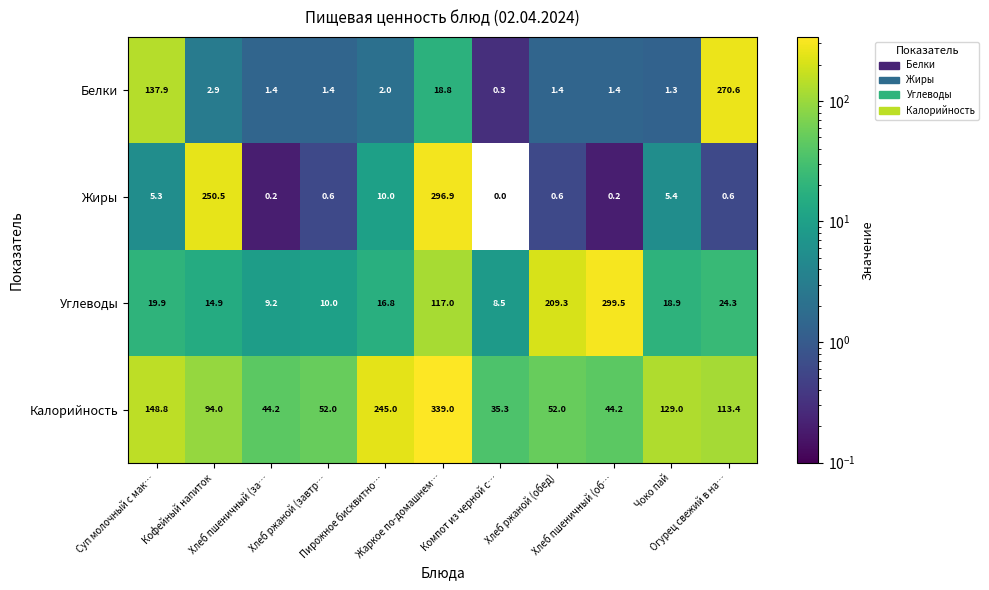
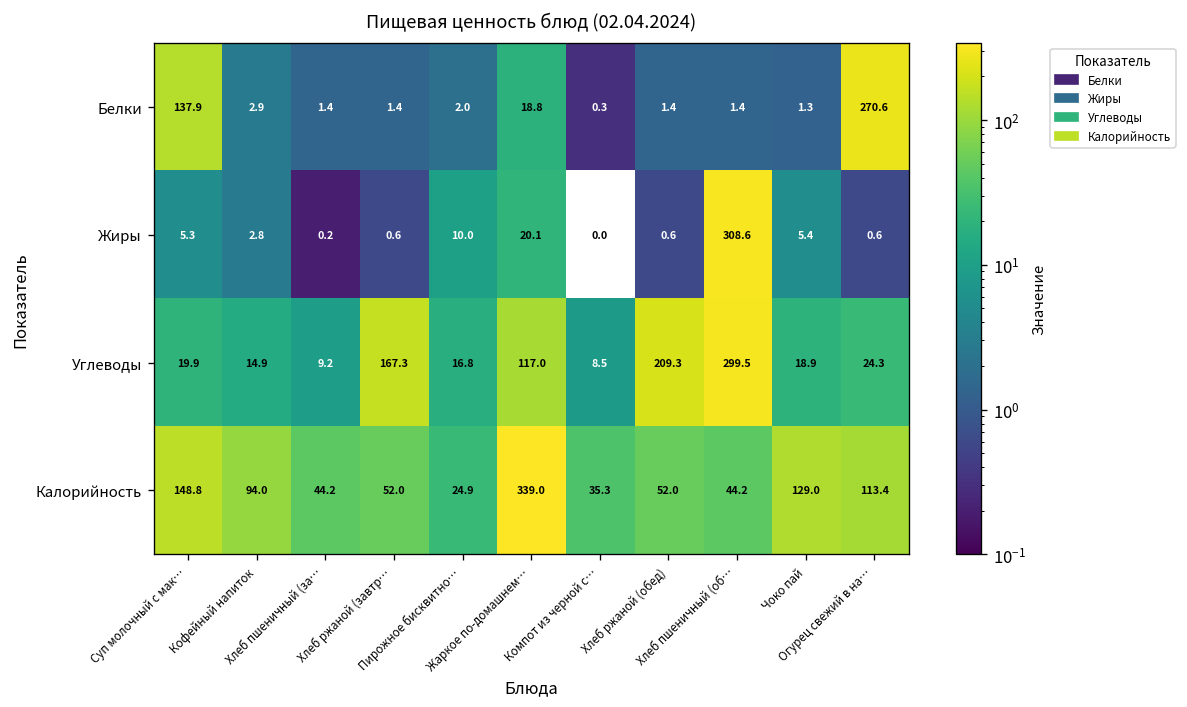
Жиры, Кофейный напиток: 250.5 -> 2.8
Жиры, Жаркое по-домашнем…: 296.9 -> 20.1
Жиры, Хлеб пшеничный (об…: 0.2 -> 308.6
Углеводы, Хлеб ржаной (завтр…: 10.0 -> 167.3
Калорийность, Пирожное бисквитно…: 245.0 -> 24.9
